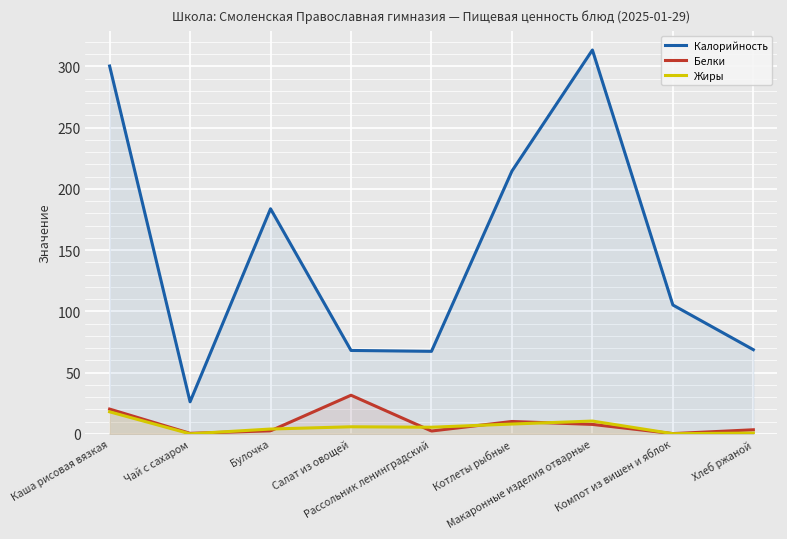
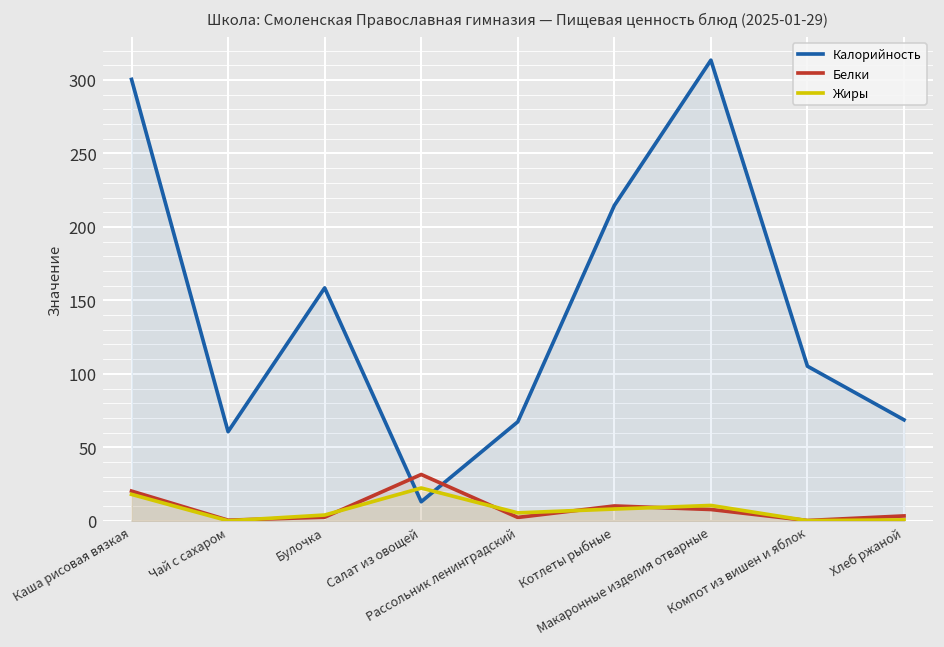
Калорийность, Чай с сахаром: 26 -> 61
Калорийность, Булочка: 184 -> 159
Калорийность, Салат из овощей: 68 -> 13
Жиры, Салат из овощей: 6 -> 22
